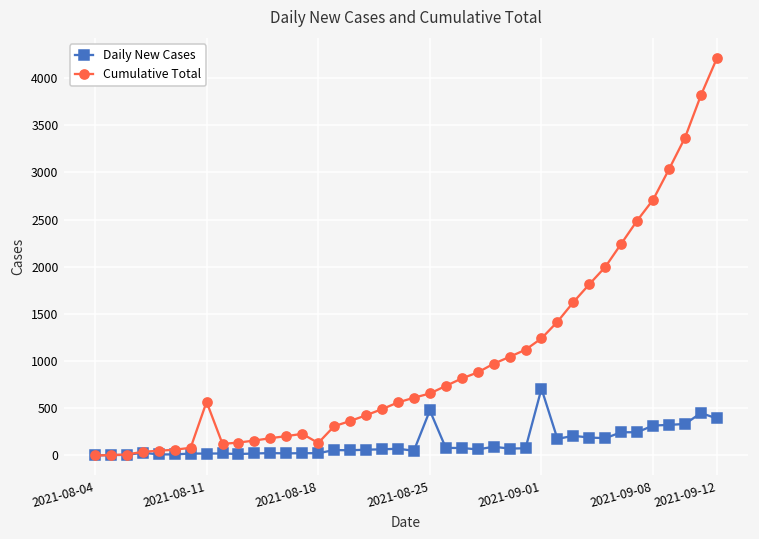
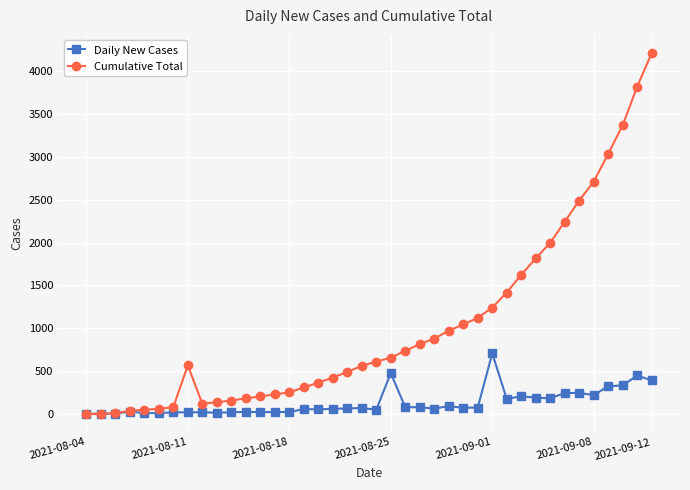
Cumulative Total, 2021-08-18: 100 -> 300
Daily New Cases, 2021-09-08: 300 -> 200
